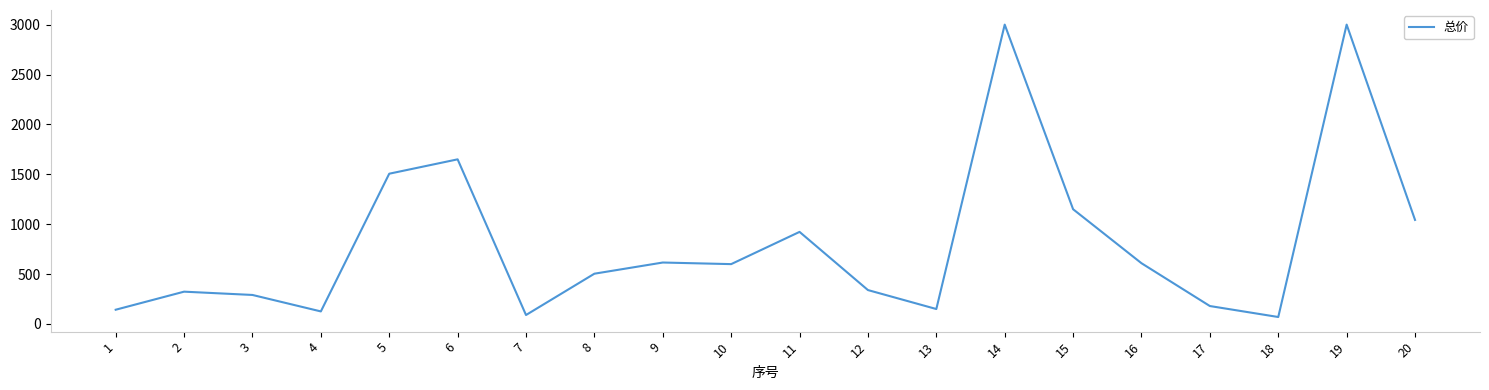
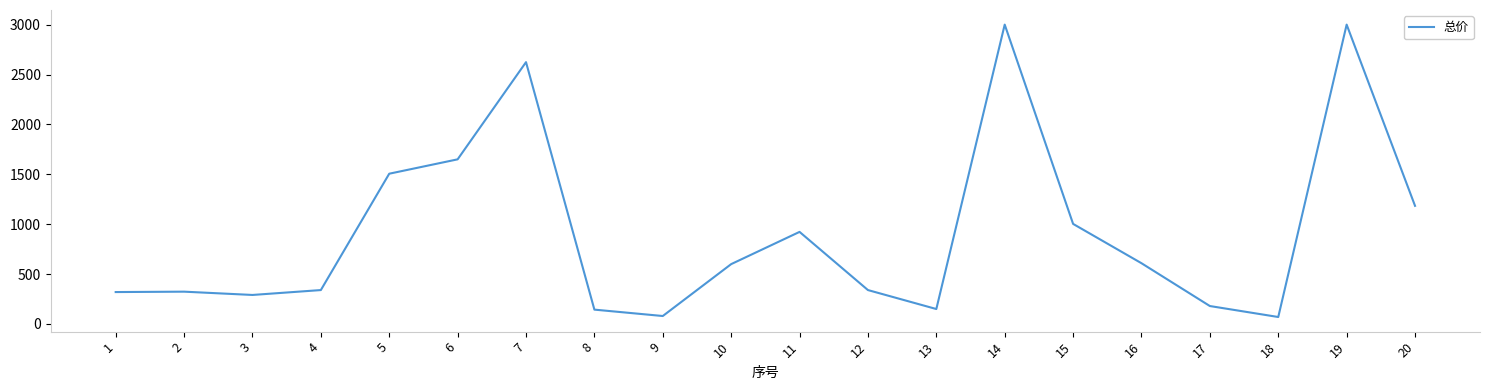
1: 100 -> 300
4: 100 -> 300
7: 100 -> 2600
8: 500 -> 100
9: 600 -> 100
15: 1200 -> 1000
20: 1000 -> 1200
